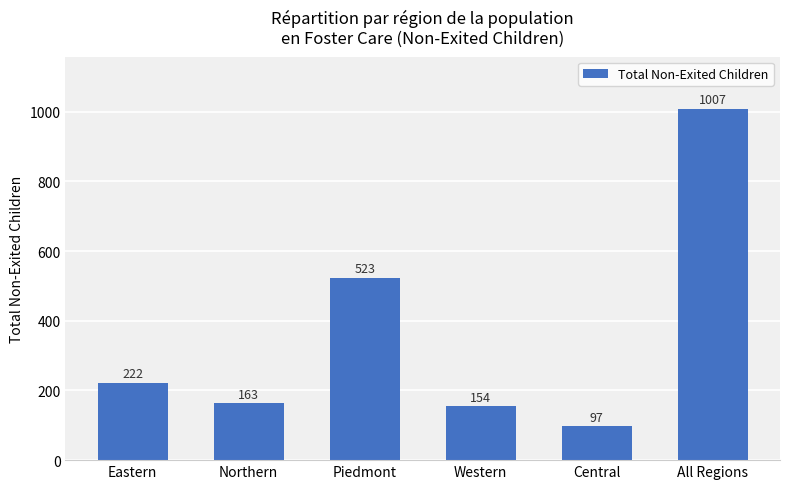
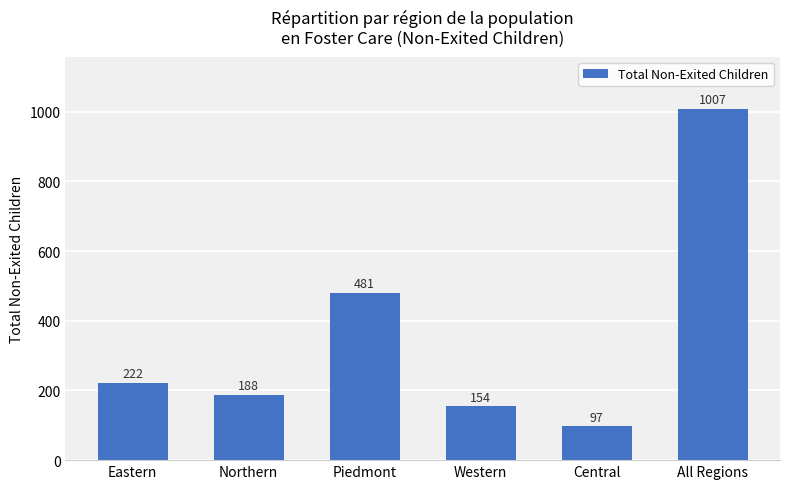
Northern: 163 -> 188
Piedmont: 523 -> 481
